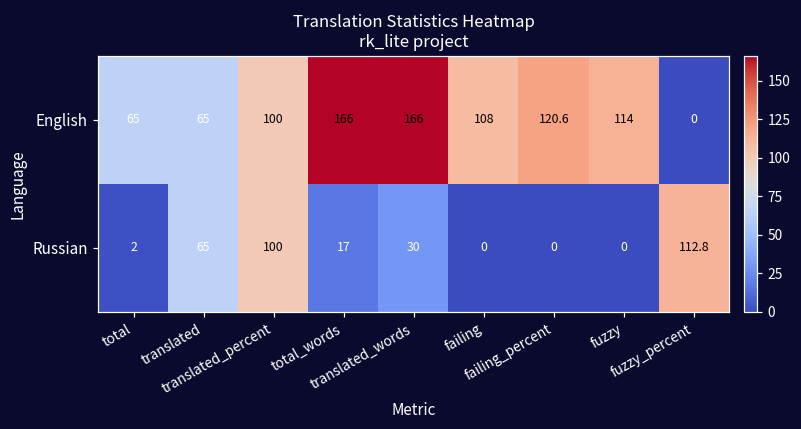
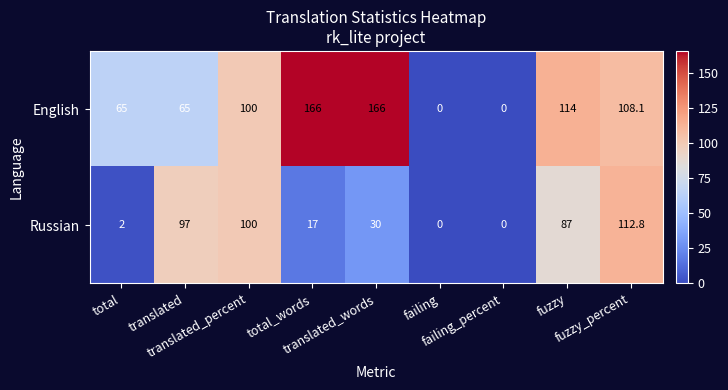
English, failing: 108 -> 0
English, failing_percent: 120.6 -> 0
English, fuzzy_percent: 0 -> 108.1
Russian, translated: 65 -> 97
Russian, fuzzy: 0 -> 87
